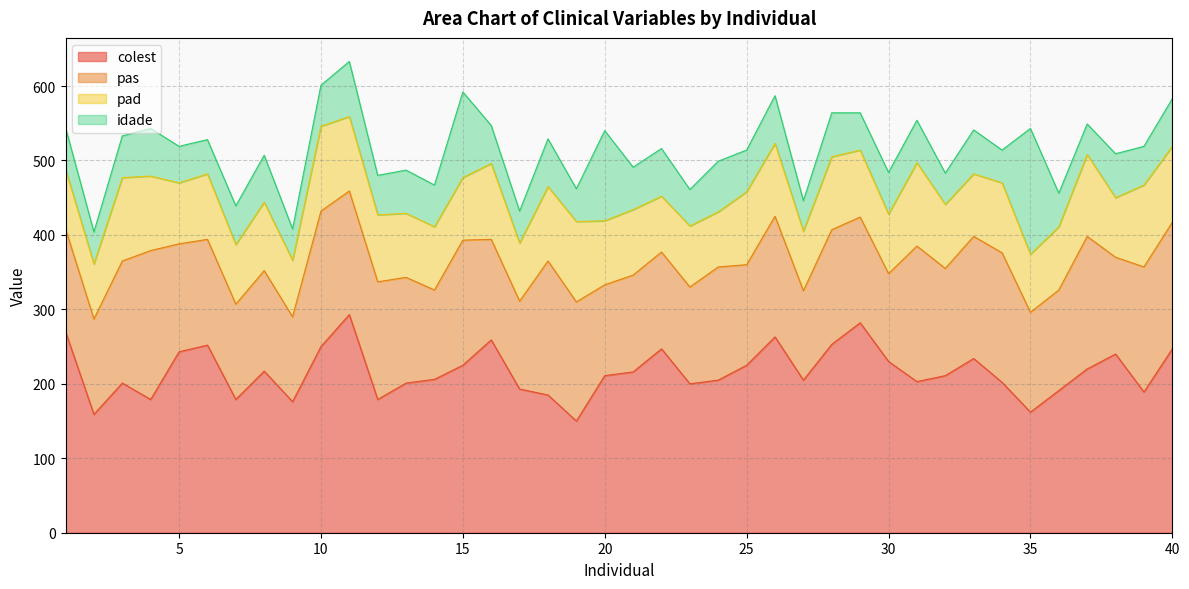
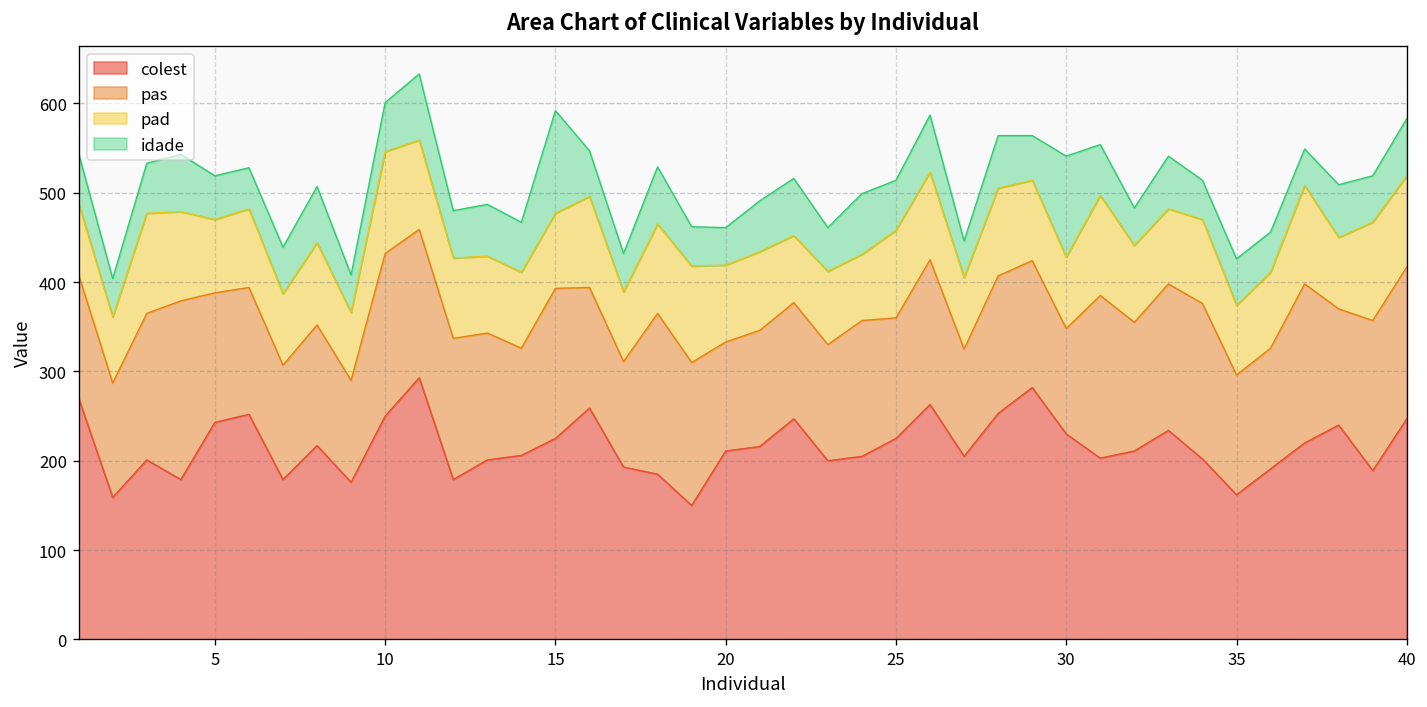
idade, 20: 120 -> 40
idade, 30: 60 -> 110
idade, 35: 170 -> 50
